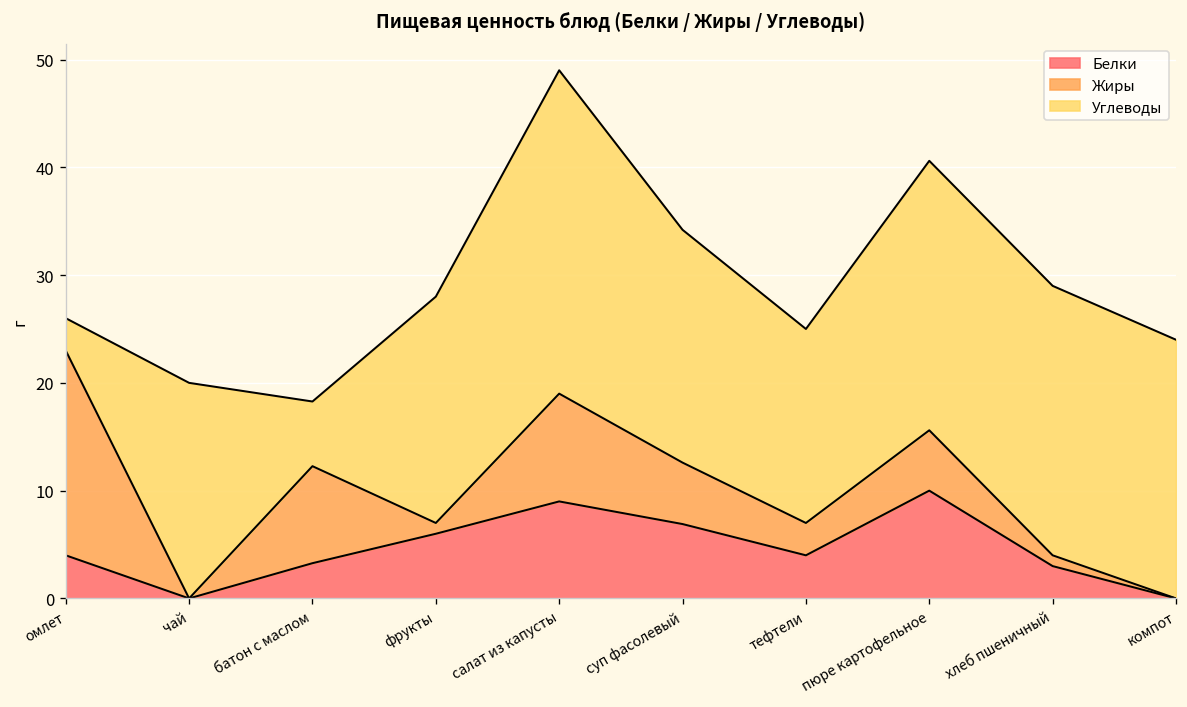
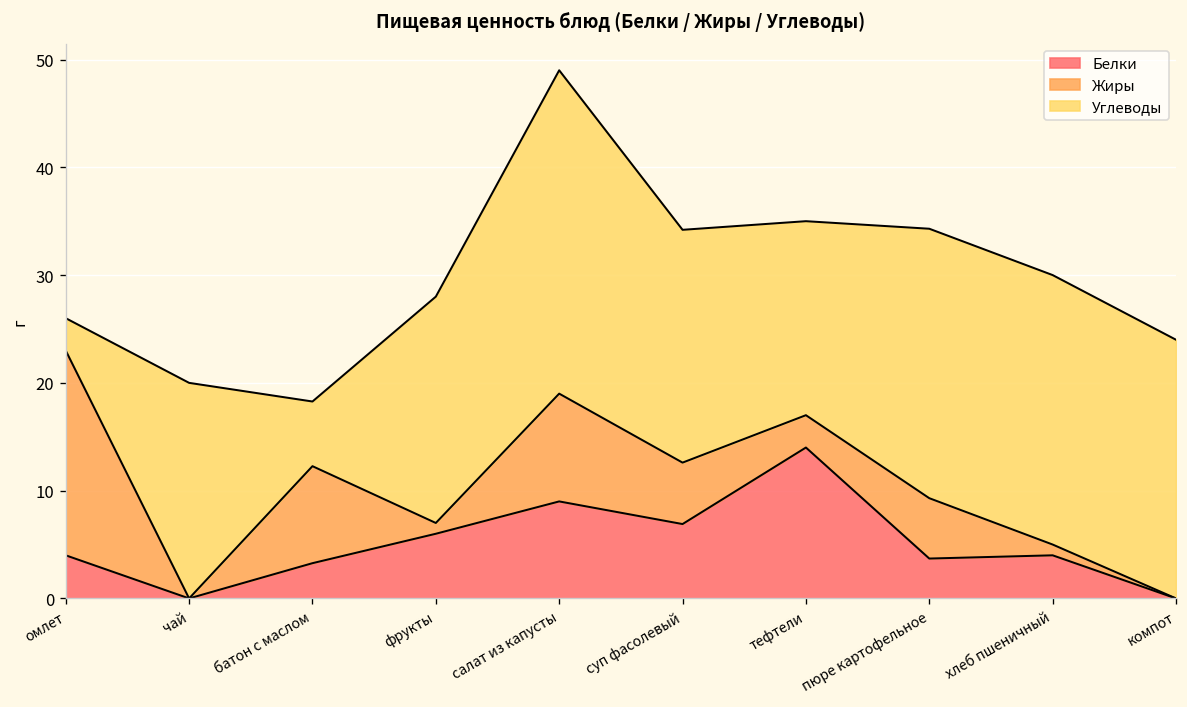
Белки, тефтели: 4 -> 14
Белки, пюре картофельное: 10 -> 4
Белки, хлеб пшеничный: 3 -> 4
